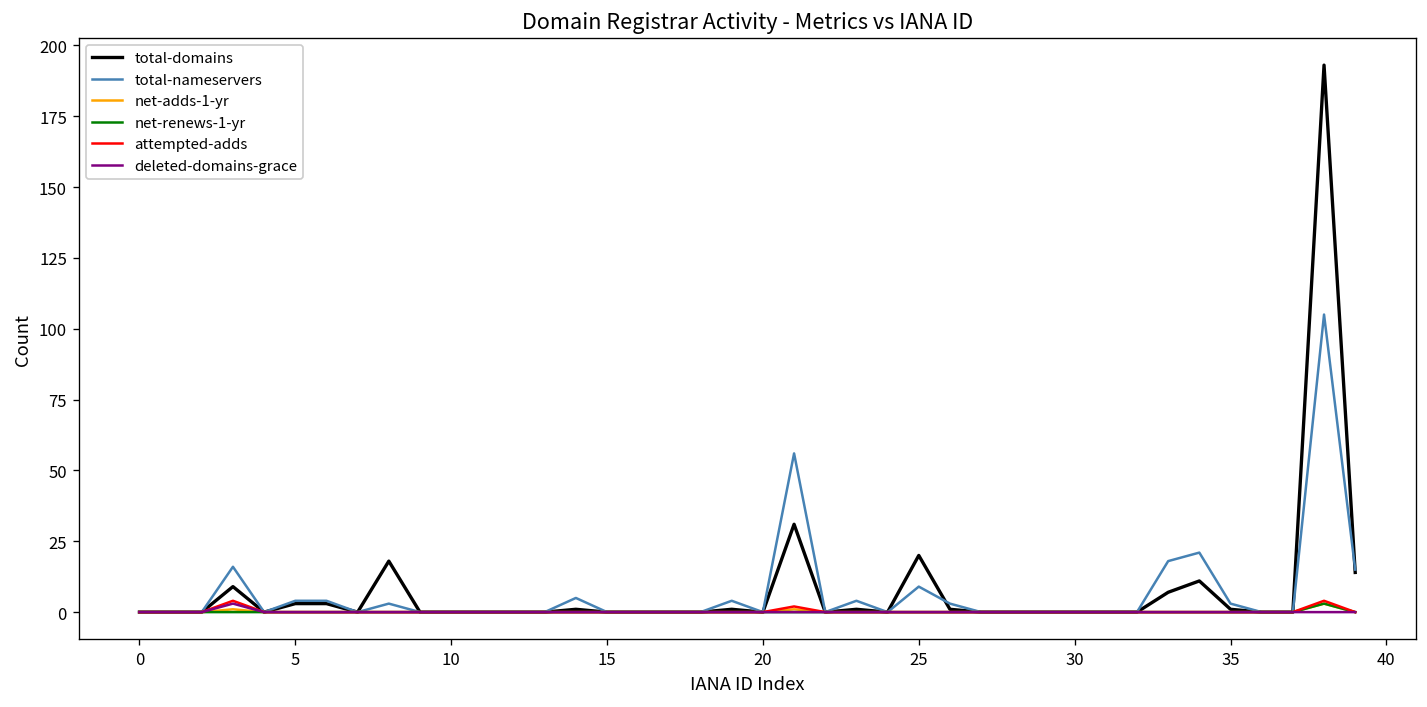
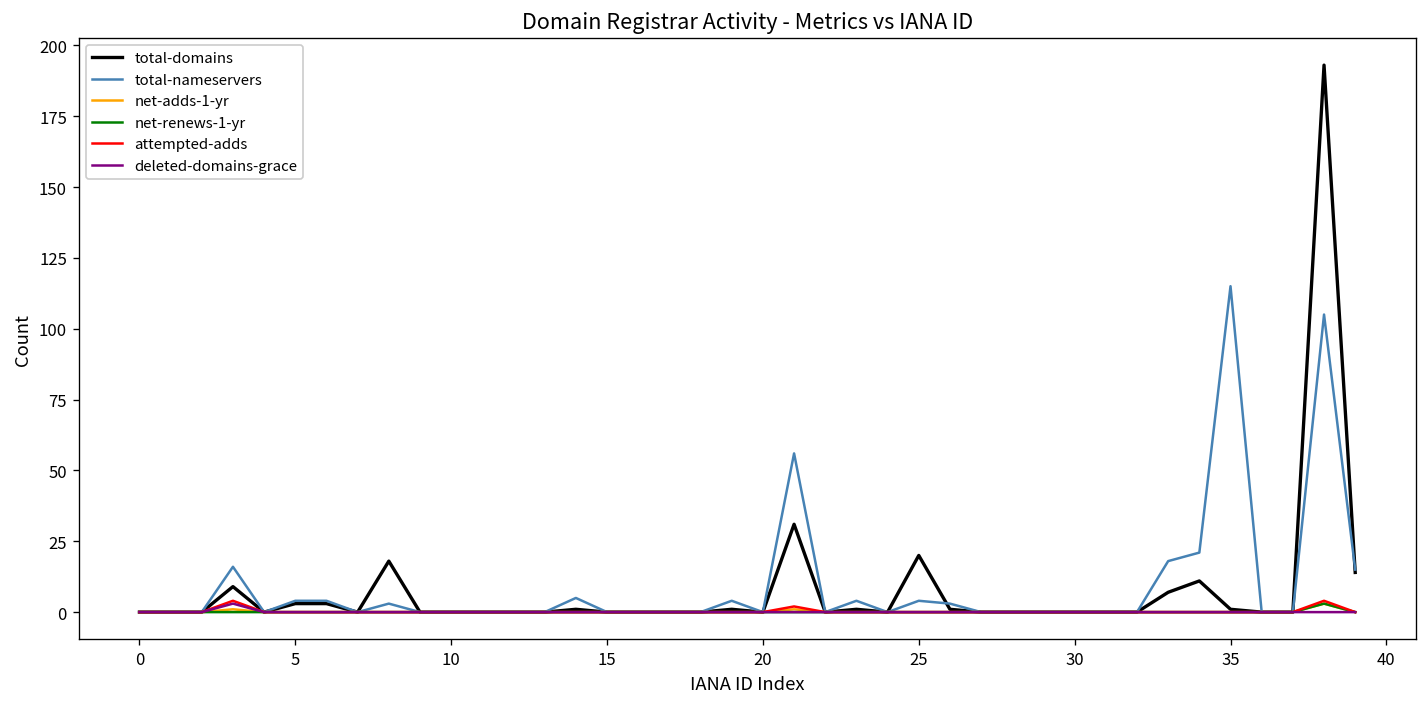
total-nameservers, 25: 9 -> 4
total-nameservers, 35: 3 -> 115
